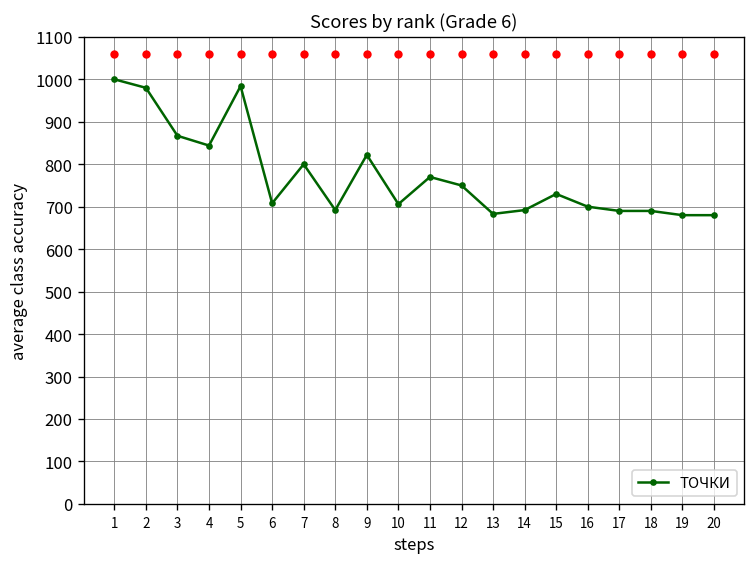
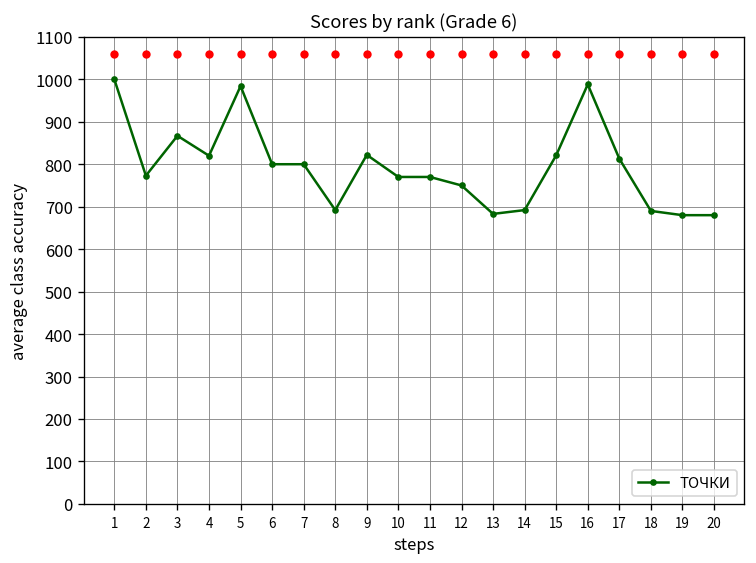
ТОЧКИ, 2: 980 -> 770
ТОЧКИ, 4: 840 -> 820
ТОЧКИ, 6: 710 -> 800
ТОЧКИ, 10: 710 -> 770
ТОЧКИ, 15: 730 -> 820
ТОЧКИ, 16: 700 -> 990
ТОЧКИ, 17: 690 -> 810
